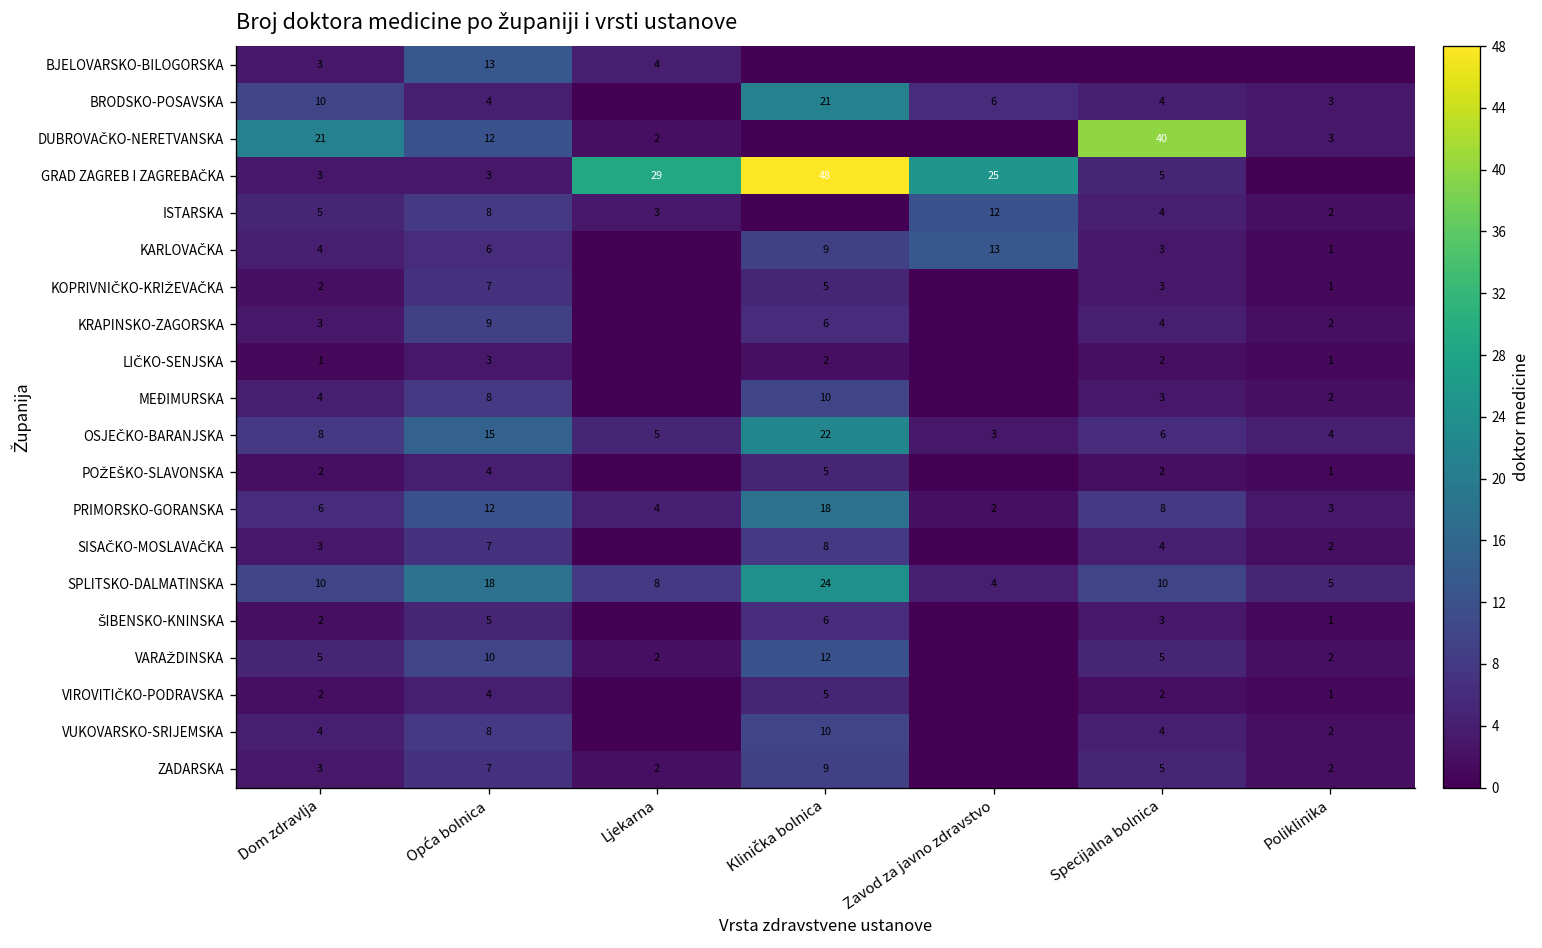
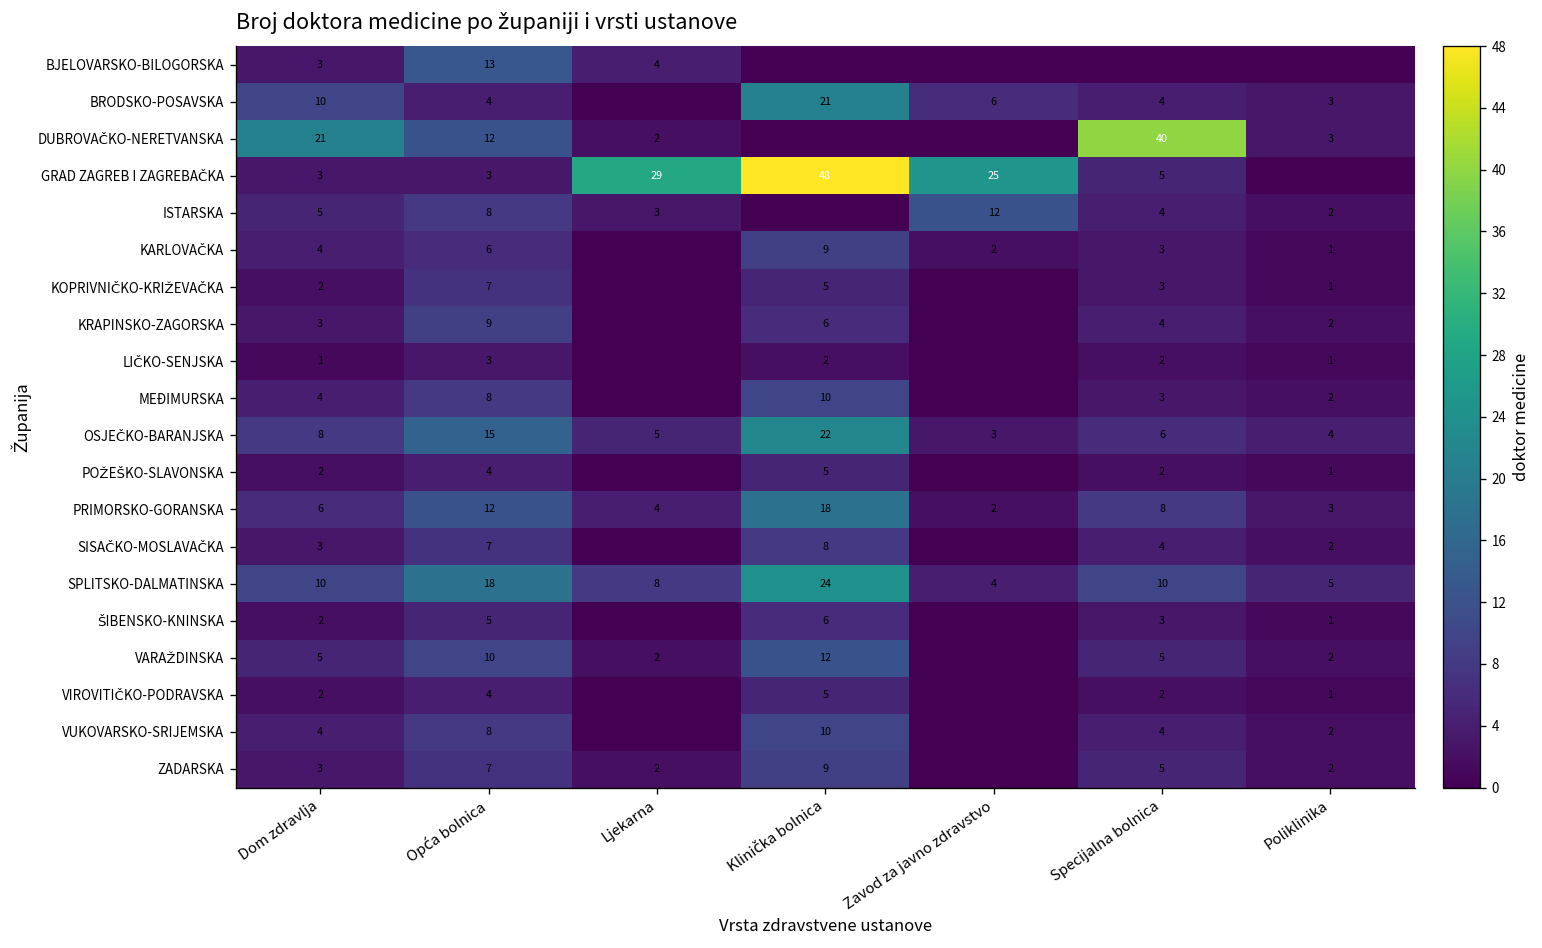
KARLOVAČKA, Zavod za javno zdravstvo: 13 -> 2
